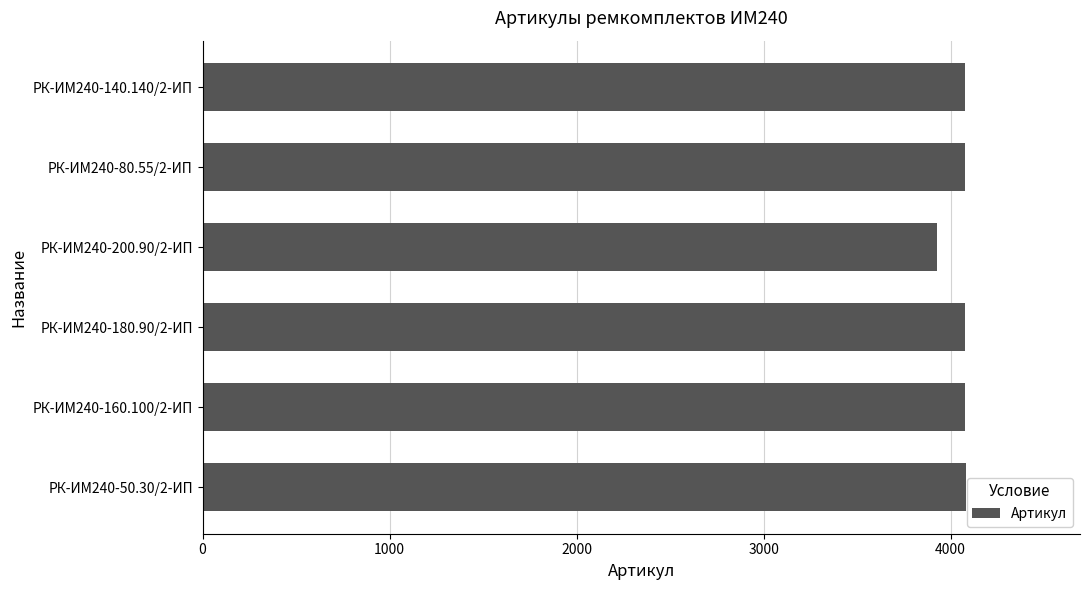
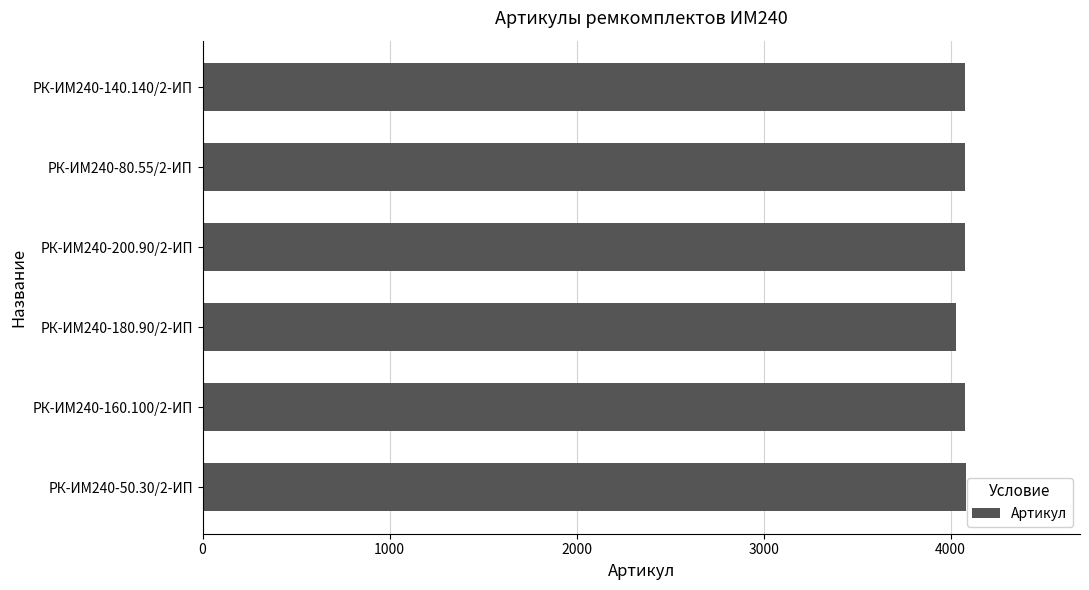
РК-ИМ240-200.90/2-ИП: 3930 -> 4080
РК-ИМ240-180.90/2-ИП: 4080 -> 4030
